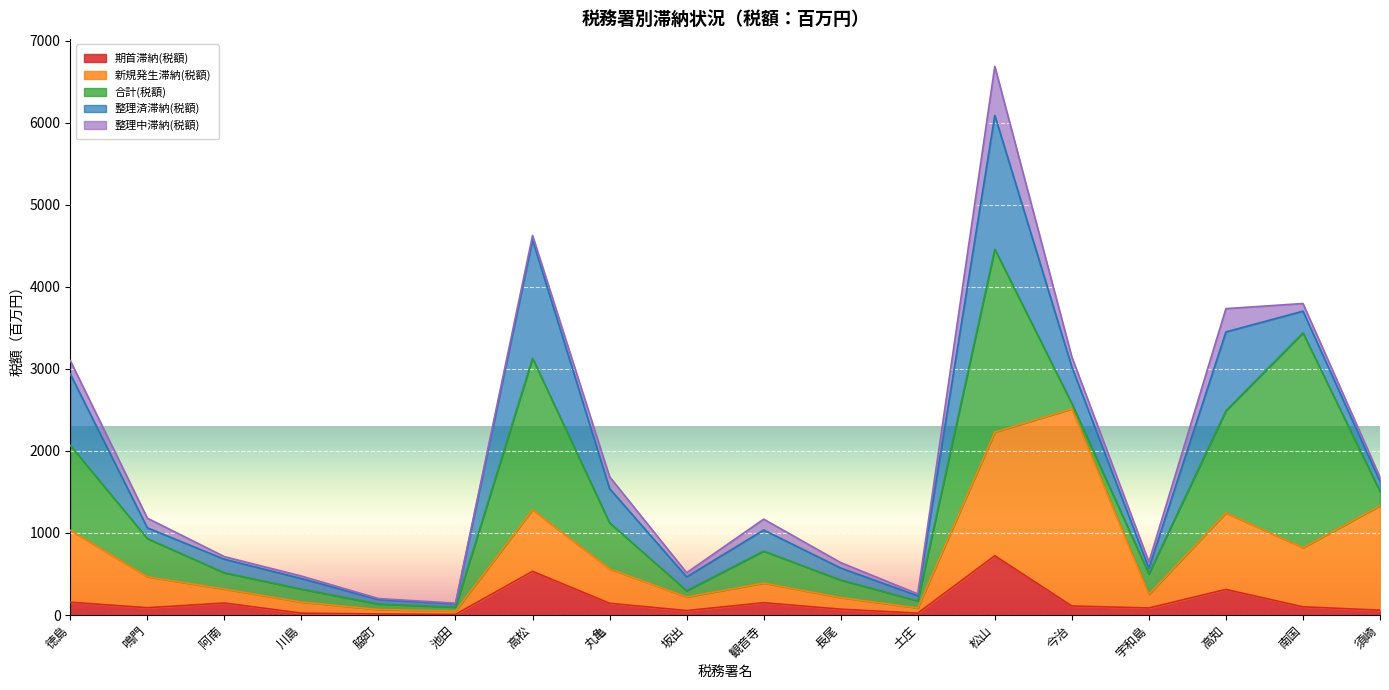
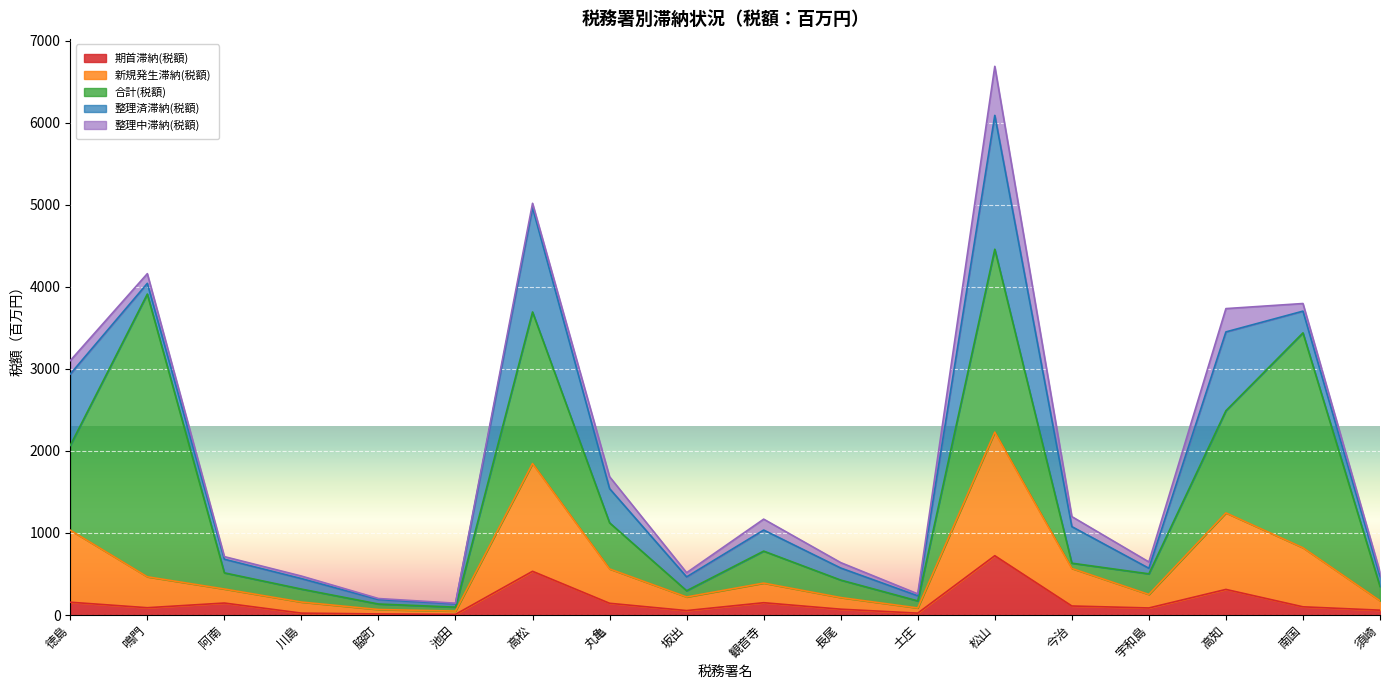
合計(税額), 鳴門: 500 -> 3400
新規発生滞納(税額), 高松: 800 -> 1300
整理済滞納(税額), 高松: 1400 -> 1300
新規発生滞納(税額), 今治: 2400 -> 500
新規発生滞納(税額), 須崎: 1300 -> 100
